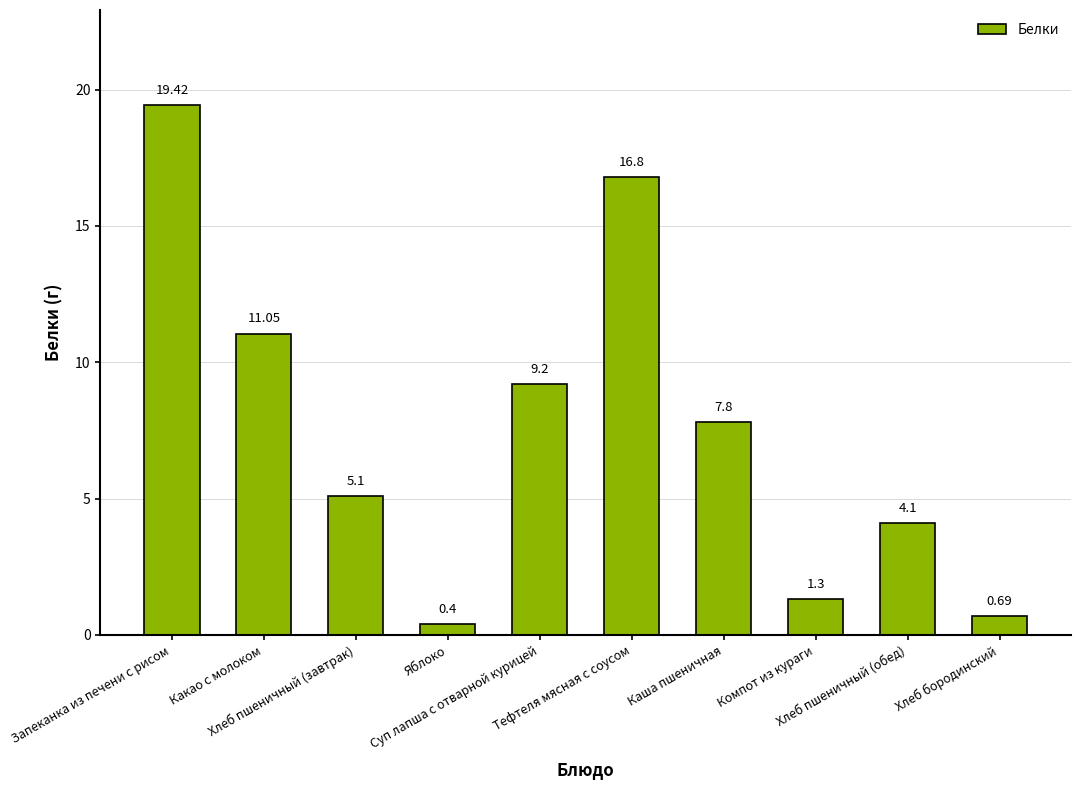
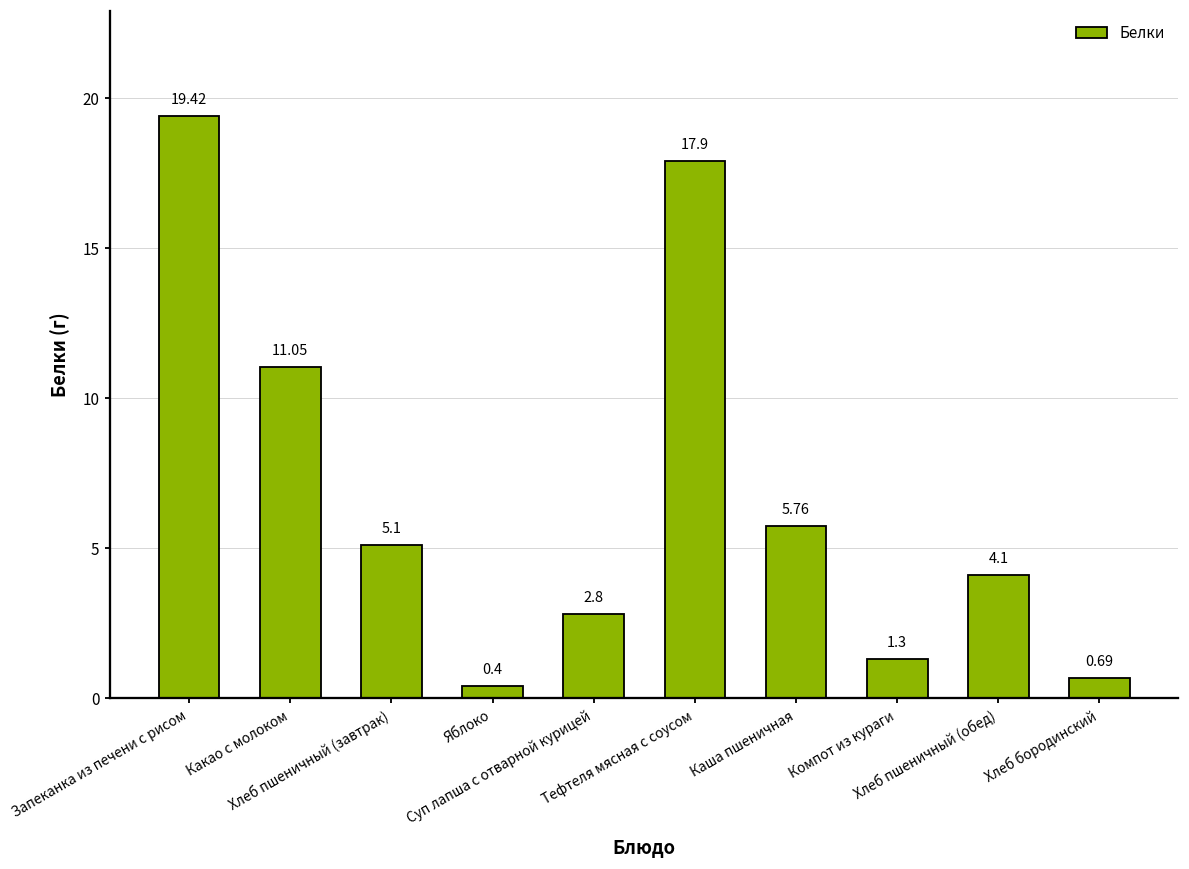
Суп лапша с отварной курицей: 9.2 -> 2.8
Тефтеля мясная с соусом: 16.8 -> 17.9
Каша пшеничная: 7.8 -> 5.76
